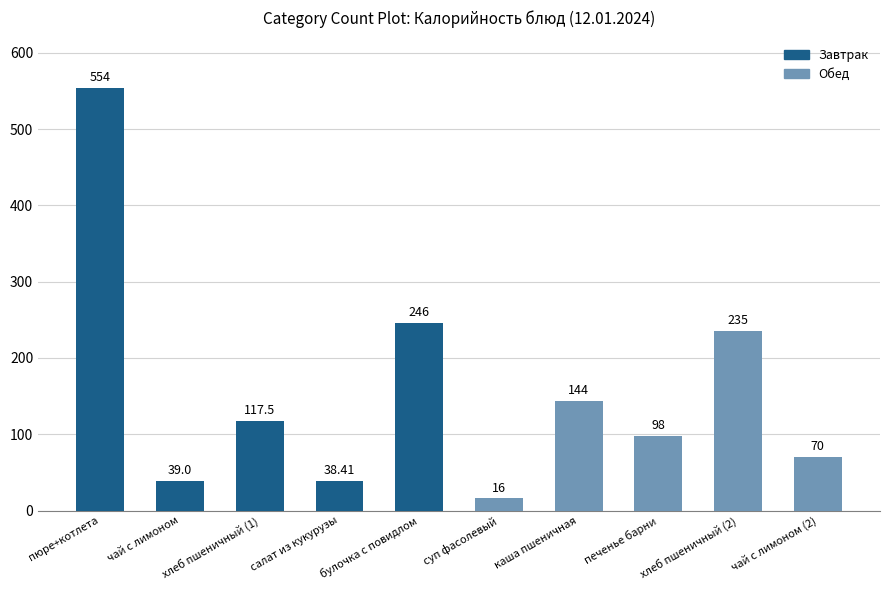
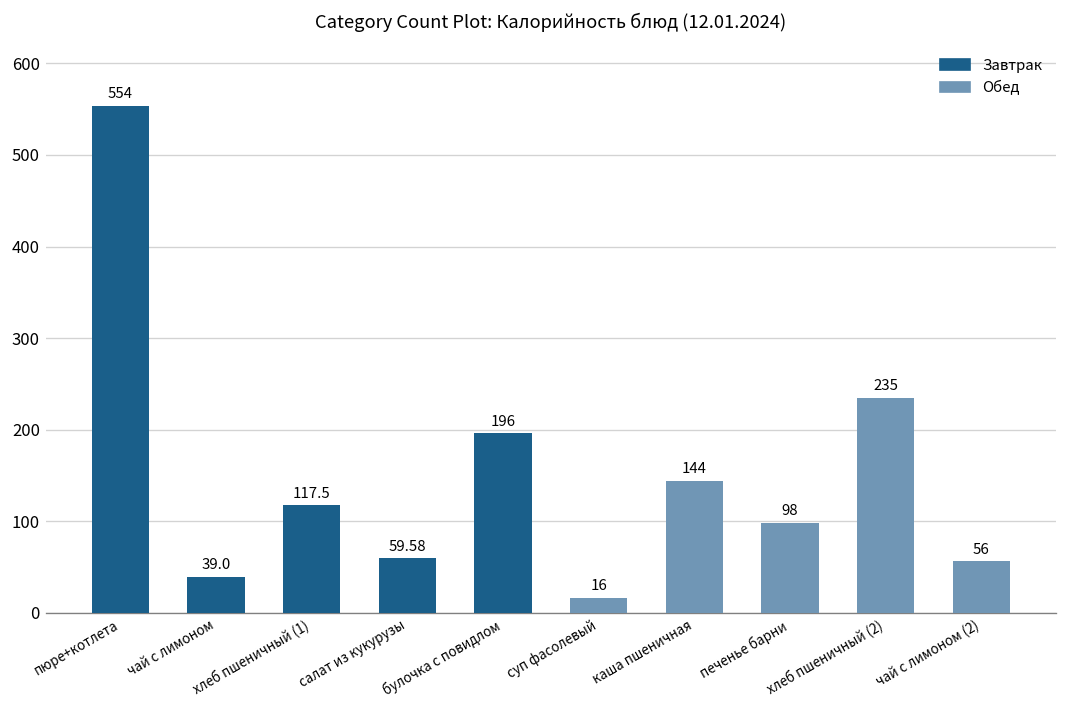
салат из кукурузы: 38.41 -> 59.58
булочка с повидлом: 246 -> 196
чай с лимоном (2): 70 -> 56
